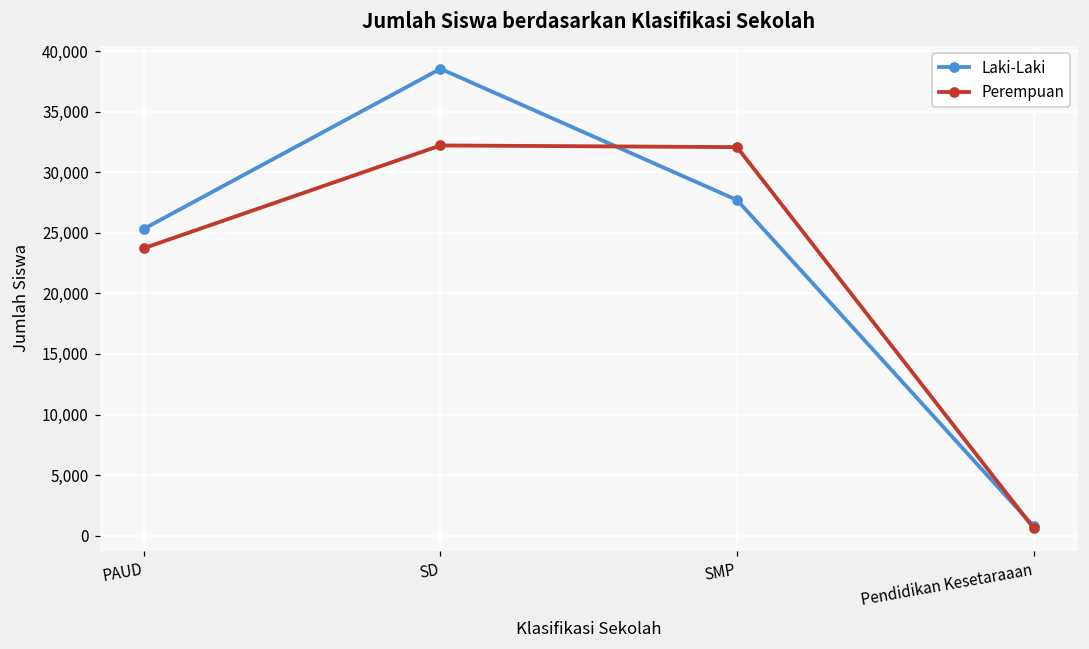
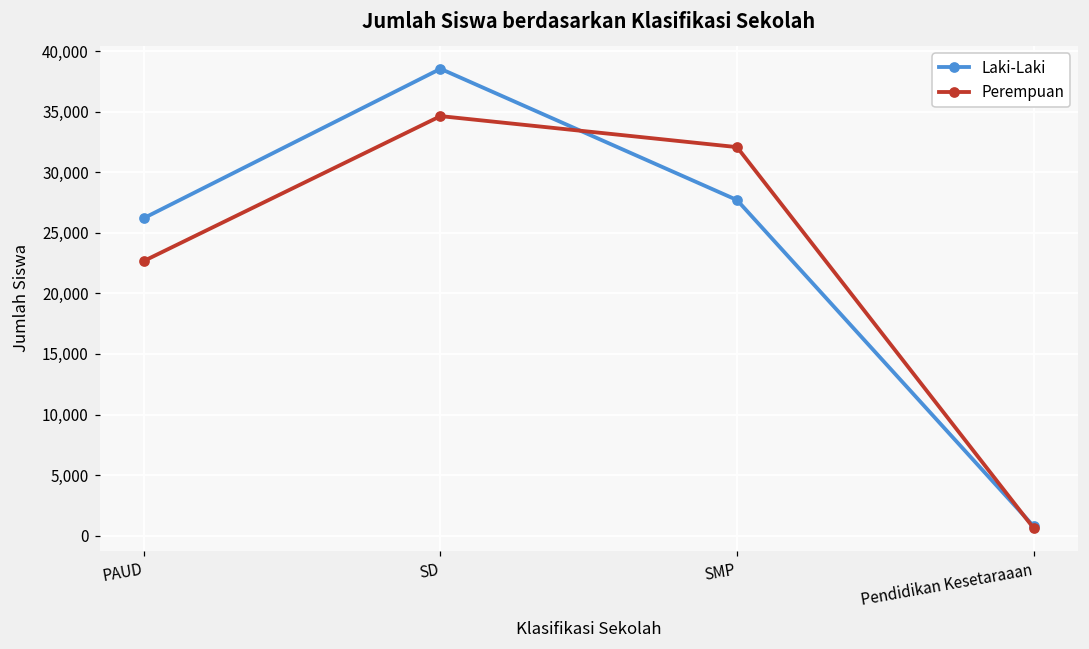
Laki-Laki, PAUD: 25,300 -> 26,200
Perempuan, PAUD: 23,700 -> 22,700
Perempuan, SD: 32,200 -> 34,600
